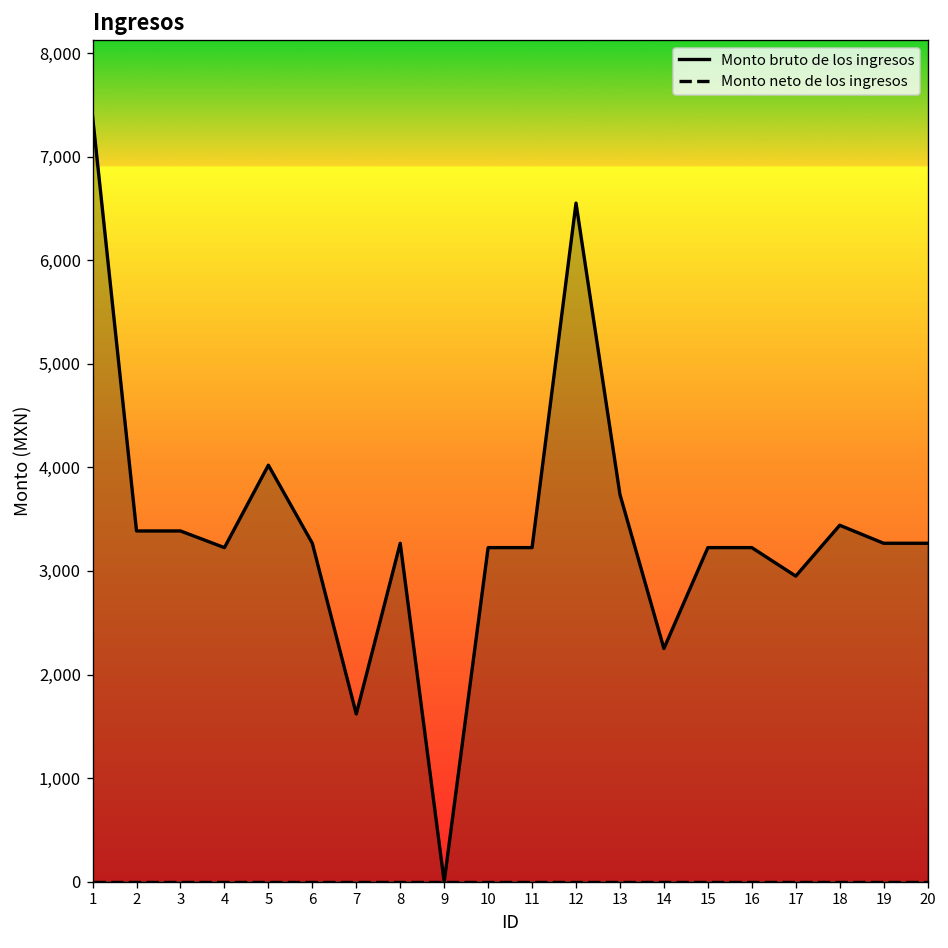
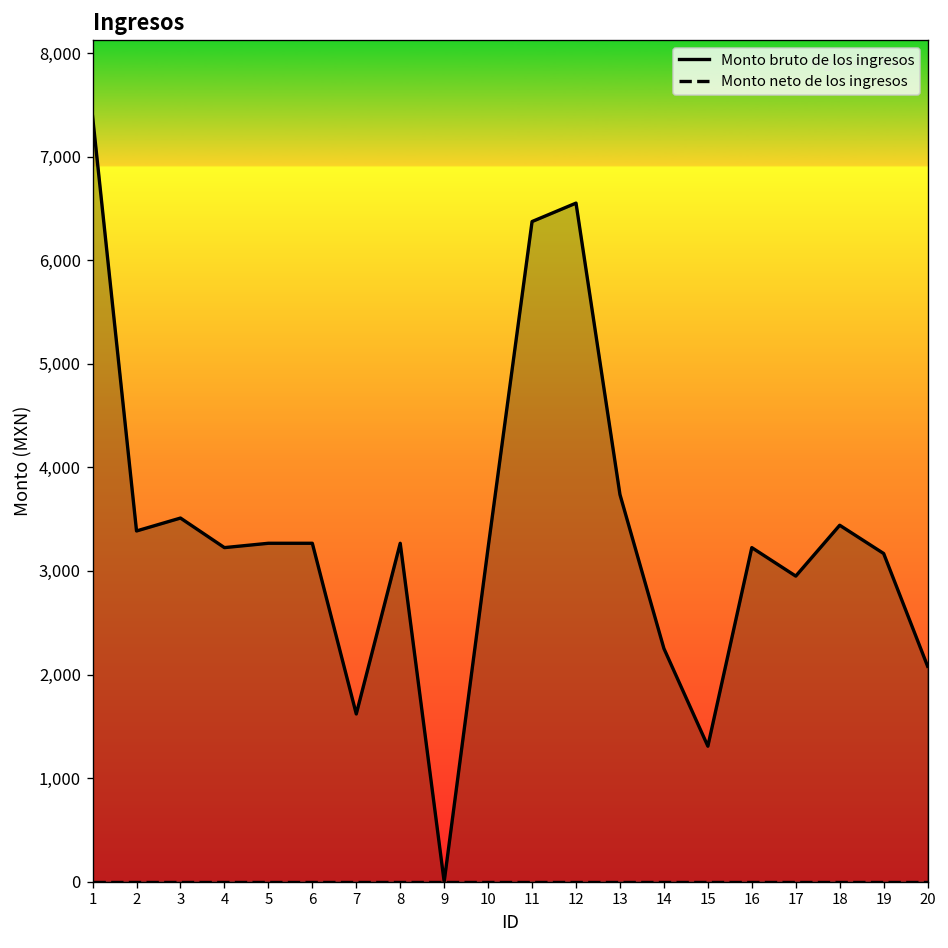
Monto bruto de los ingresos, 3: 3,400 -> 3,500
Monto bruto de los ingresos, 5: 4,000 -> 3,300
Monto bruto de los ingresos, 11: 3,200 -> 6,400
Monto bruto de los ingresos, 15: 3,200 -> 1,300
Monto bruto de los ingresos, 19: 3,300 -> 3,200
Monto bruto de los ingresos, 20: 3,300 -> 2,100
